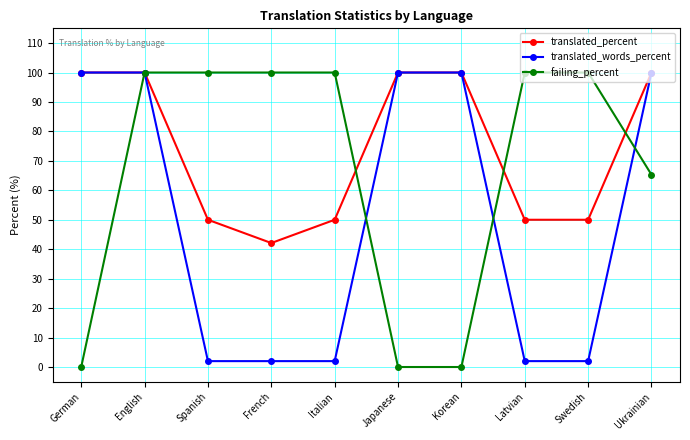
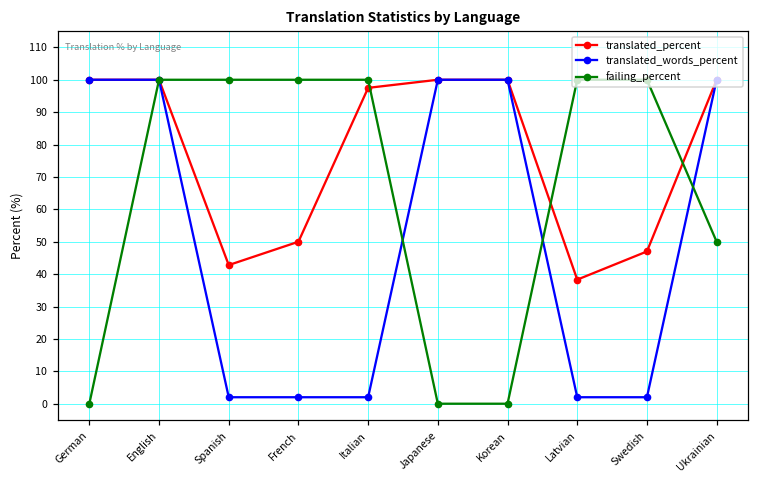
translated_percent, Spanish: 50 -> 43
translated_percent, French: 42 -> 50
translated_percent, Italian: 50 -> 98
translated_percent, Latvian: 50 -> 38
translated_percent, Swedish: 50 -> 47
failing_percent, Ukrainian: 65 -> 50
